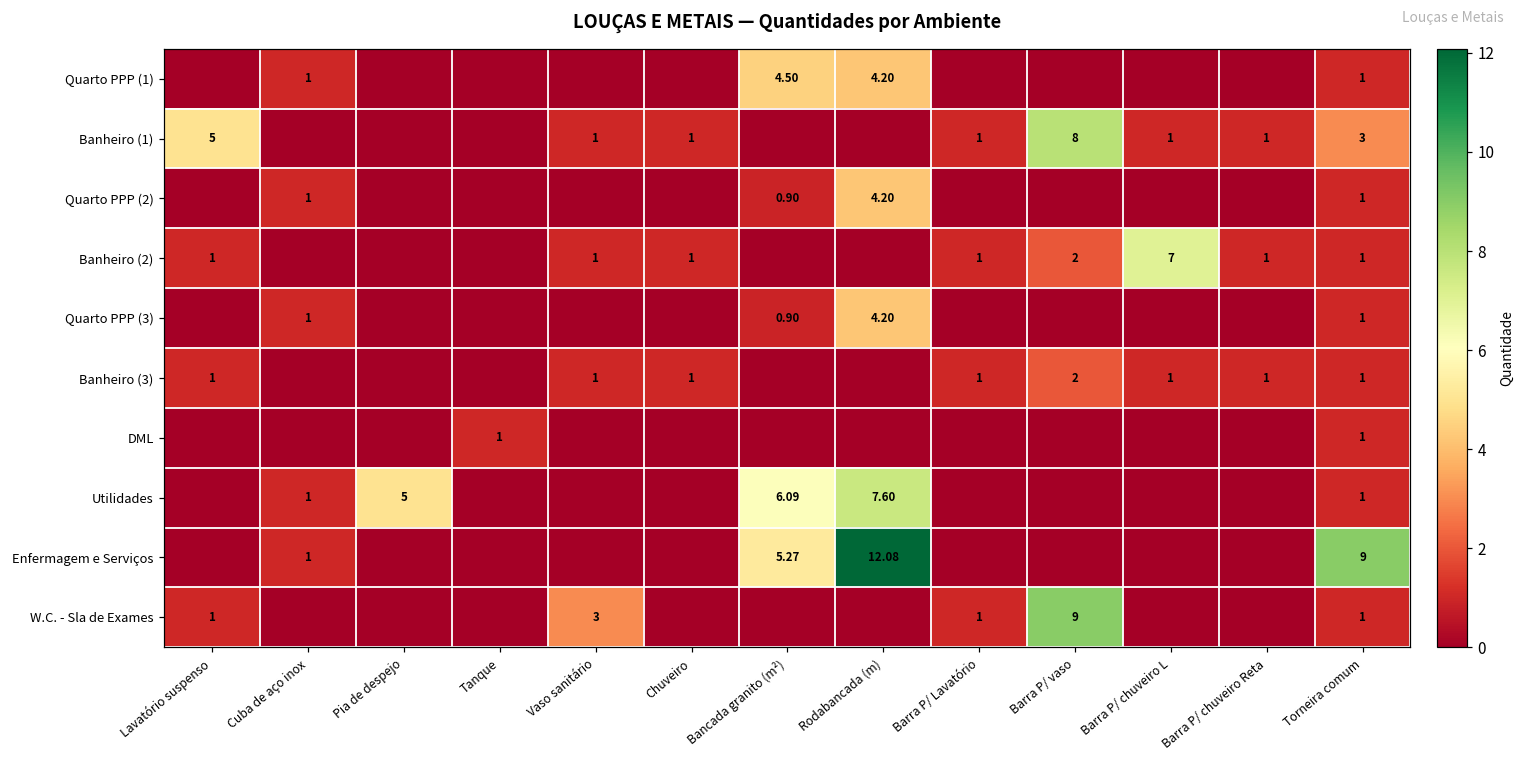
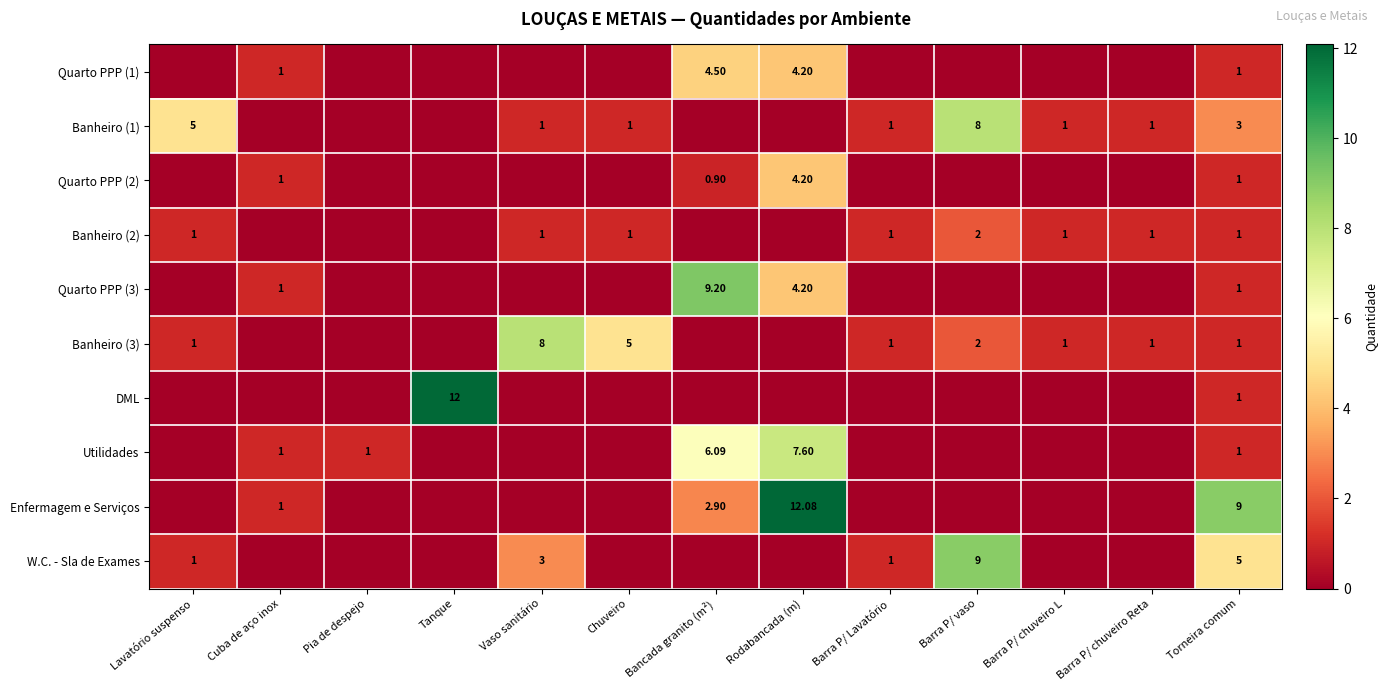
Banheiro (2), Barra P/ chuveiro L: 7 -> 1
Quarto PPP (3), Bancada granito (m²): 0.90 -> 9.20
Banheiro (3), Vaso sanitário: 1 -> 8
Banheiro (3), Chuveiro: 1 -> 5
DML, Tanque: 1 -> 12
Utilidades, Pia de despejo: 5 -> 1
Enfermagem e Serviços, Bancada granito (m²): 5.27 -> 2.90
W.C. - Sla de Exames, Torneira comum: 1 -> 5
